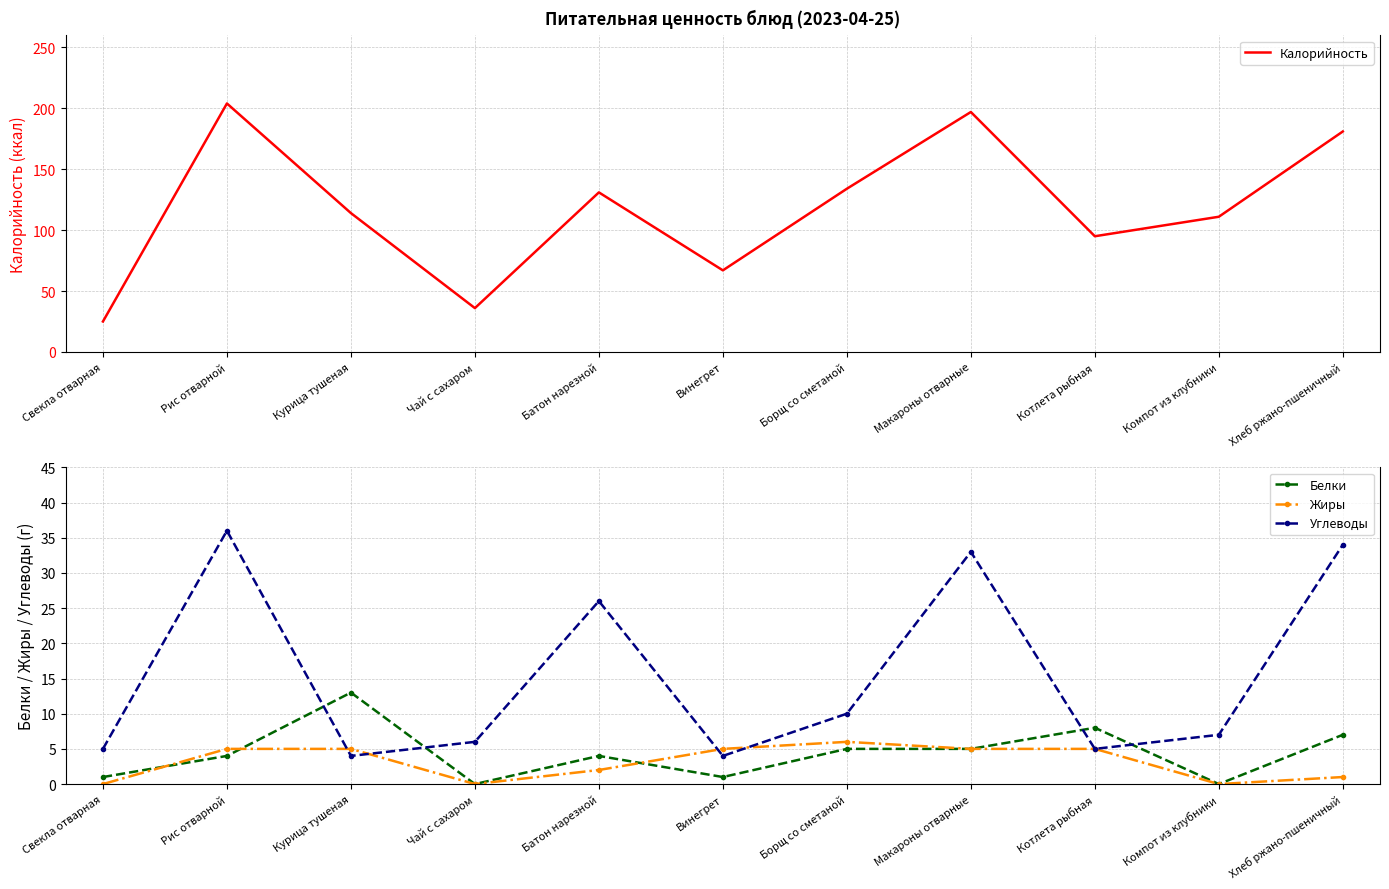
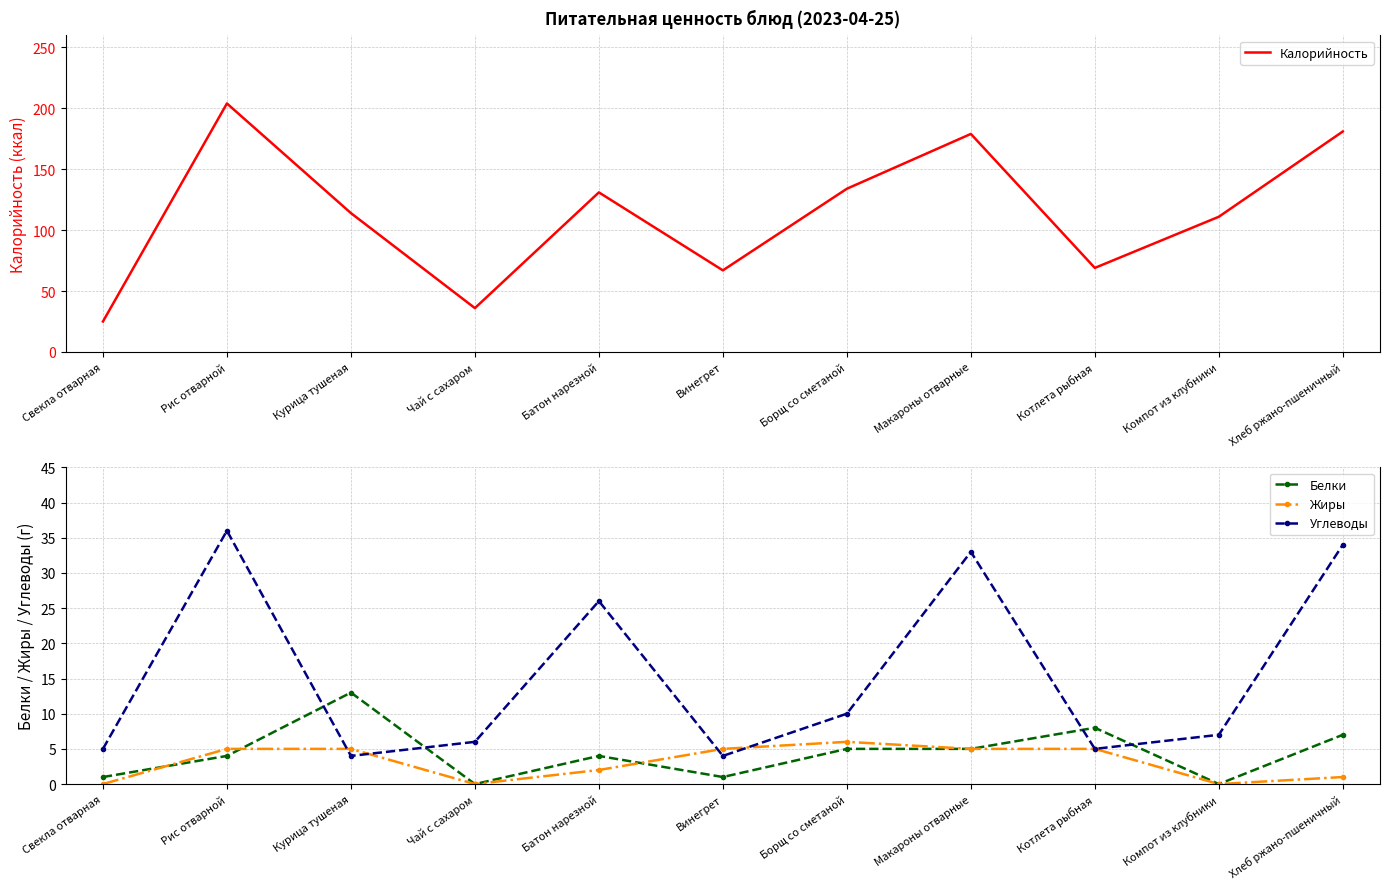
Питательная ценность блюд (2023-04-25), Макароны отварные: 197 -> 179
Питательная ценность блюд (2023-04-25), Котлета рыбная: 95 -> 69
